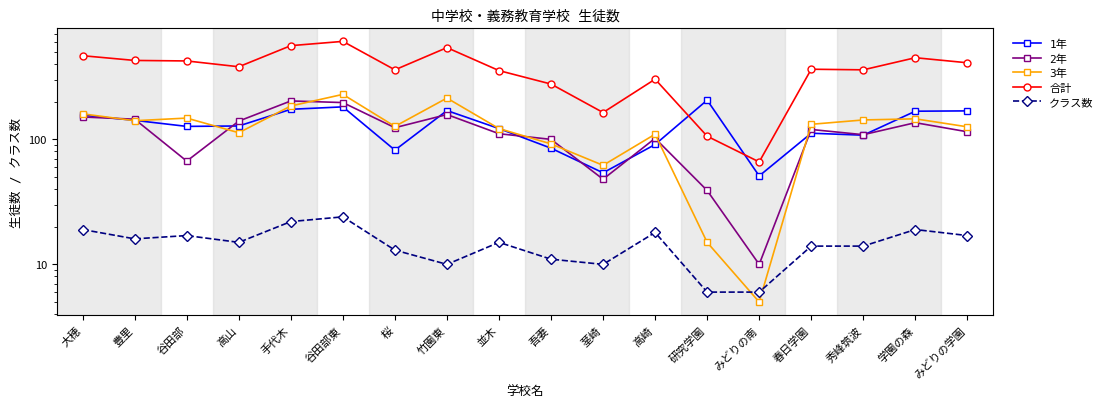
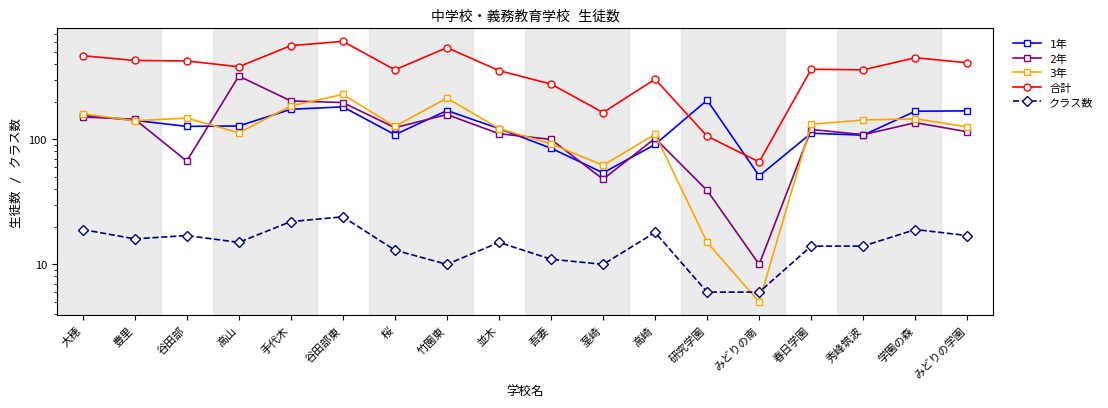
2年, 高山: 140 -> 320
1年, 桜: 80 -> 110
